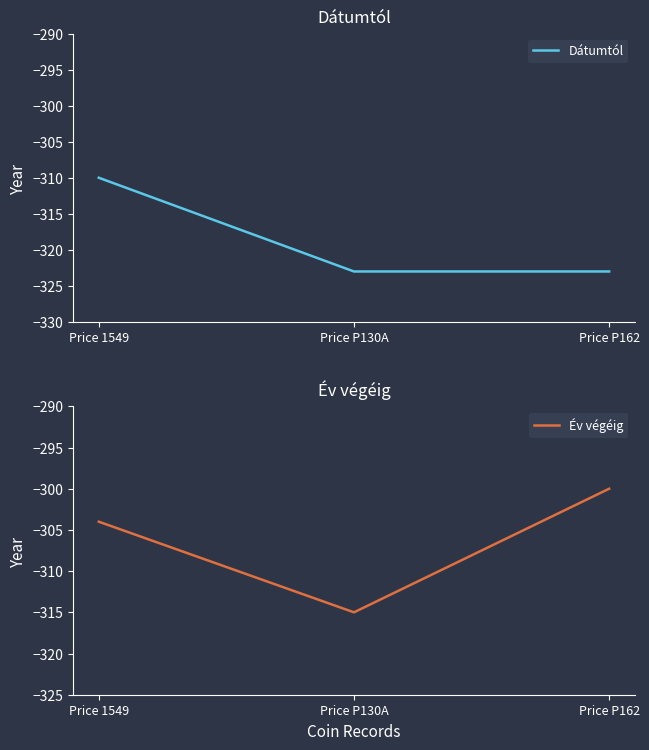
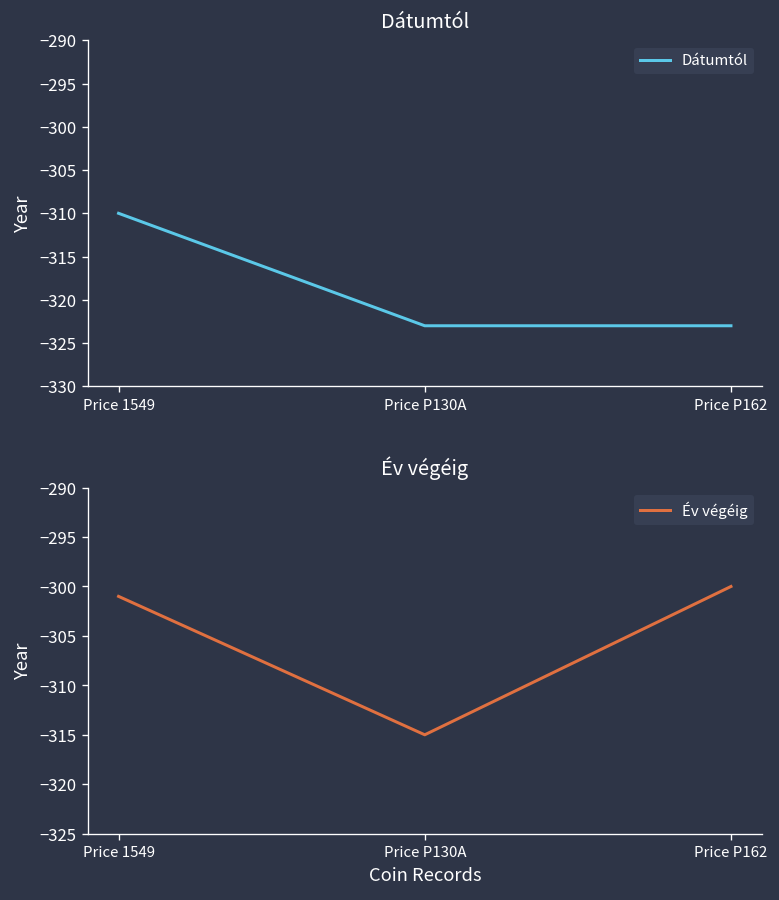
Év végéig, Price 1549: -304 -> -301
